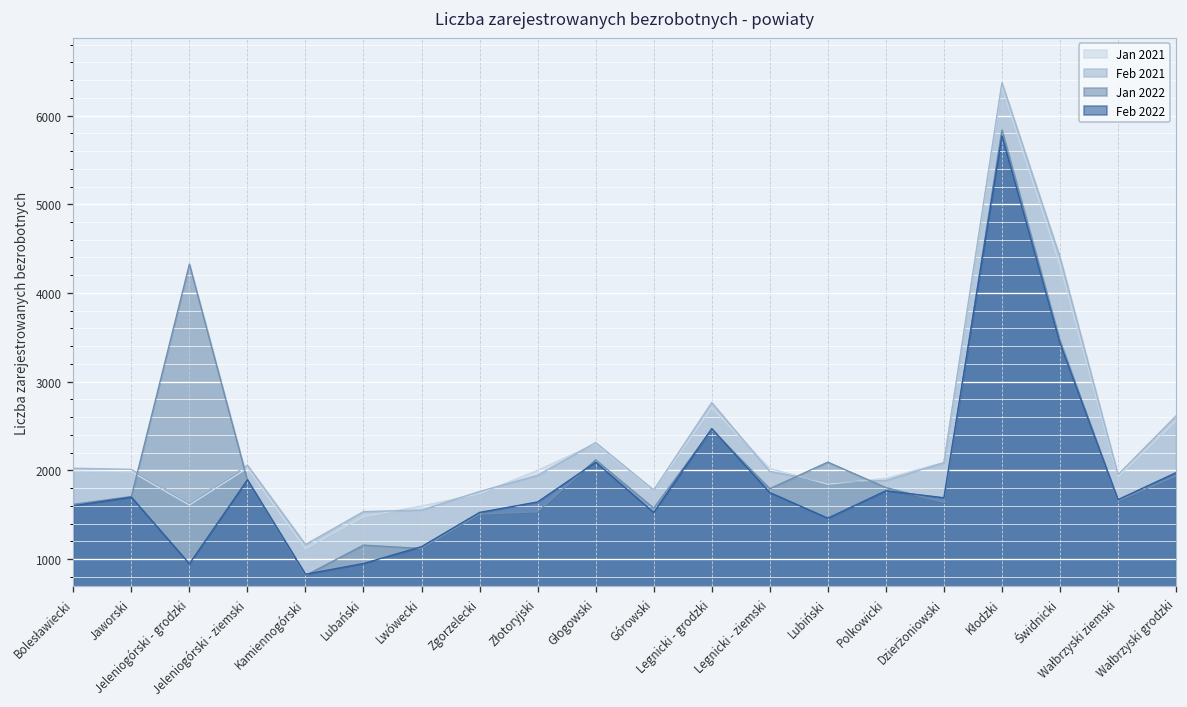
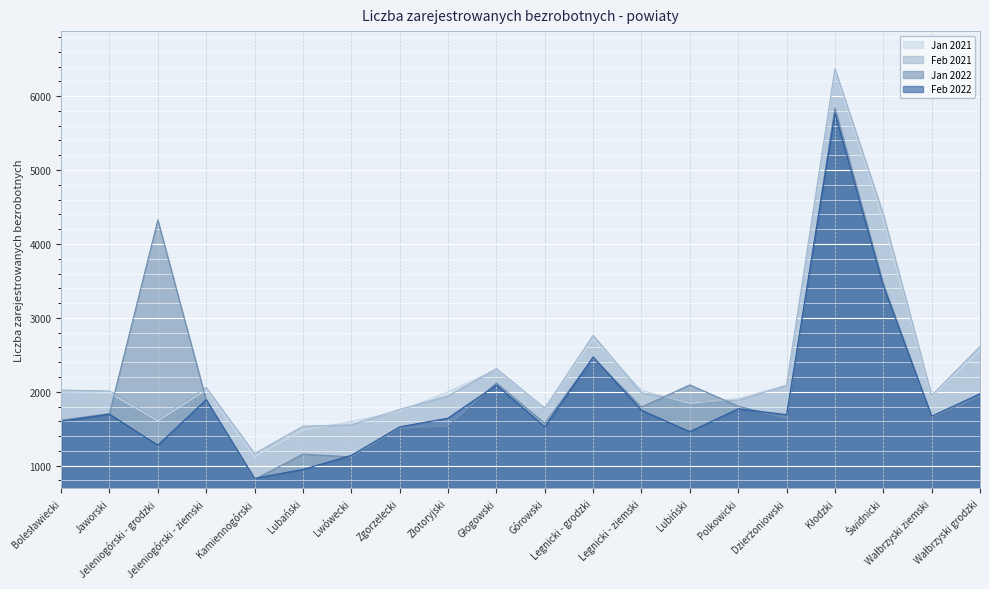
Feb 2022, Jeleniogórski - grodzki: 900 -> 1300
